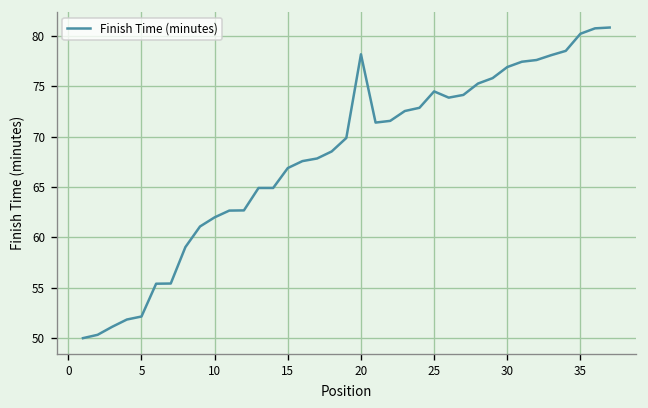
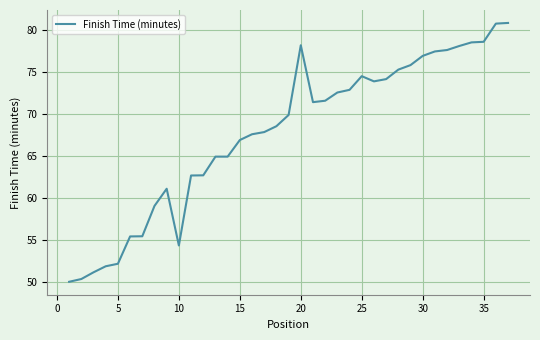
10: 62 -> 54
35: 80 -> 79
